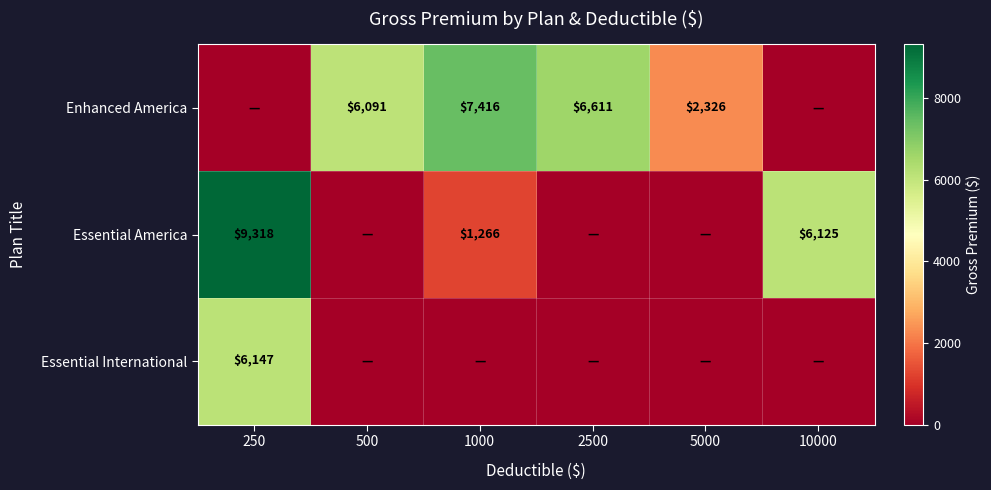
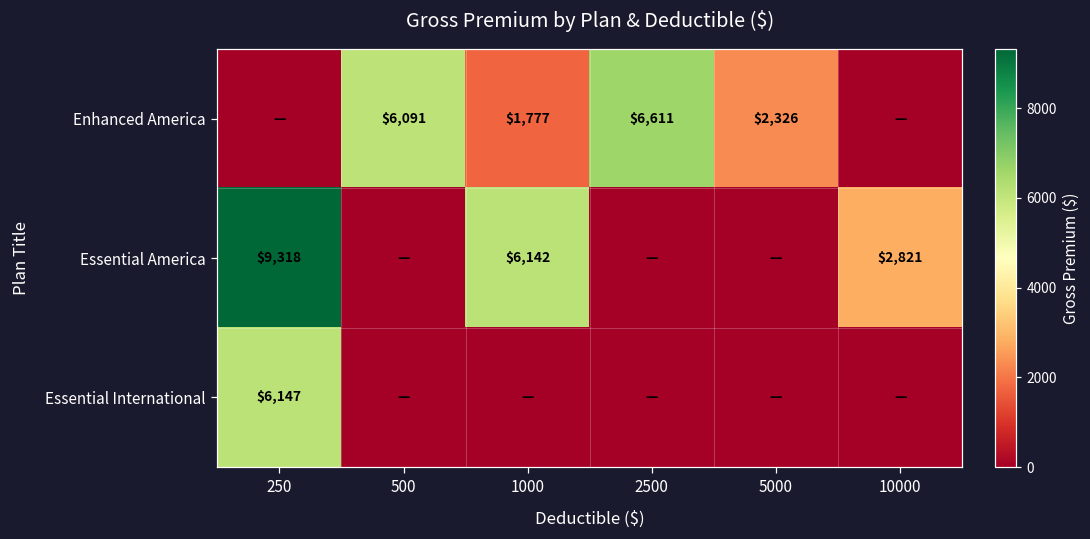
Enhanced America, 1000: $7,416 -> $1,777
Essential America, 1000: $1,266 -> $6,142
Essential America, 10000: $6,125 -> $2,821
